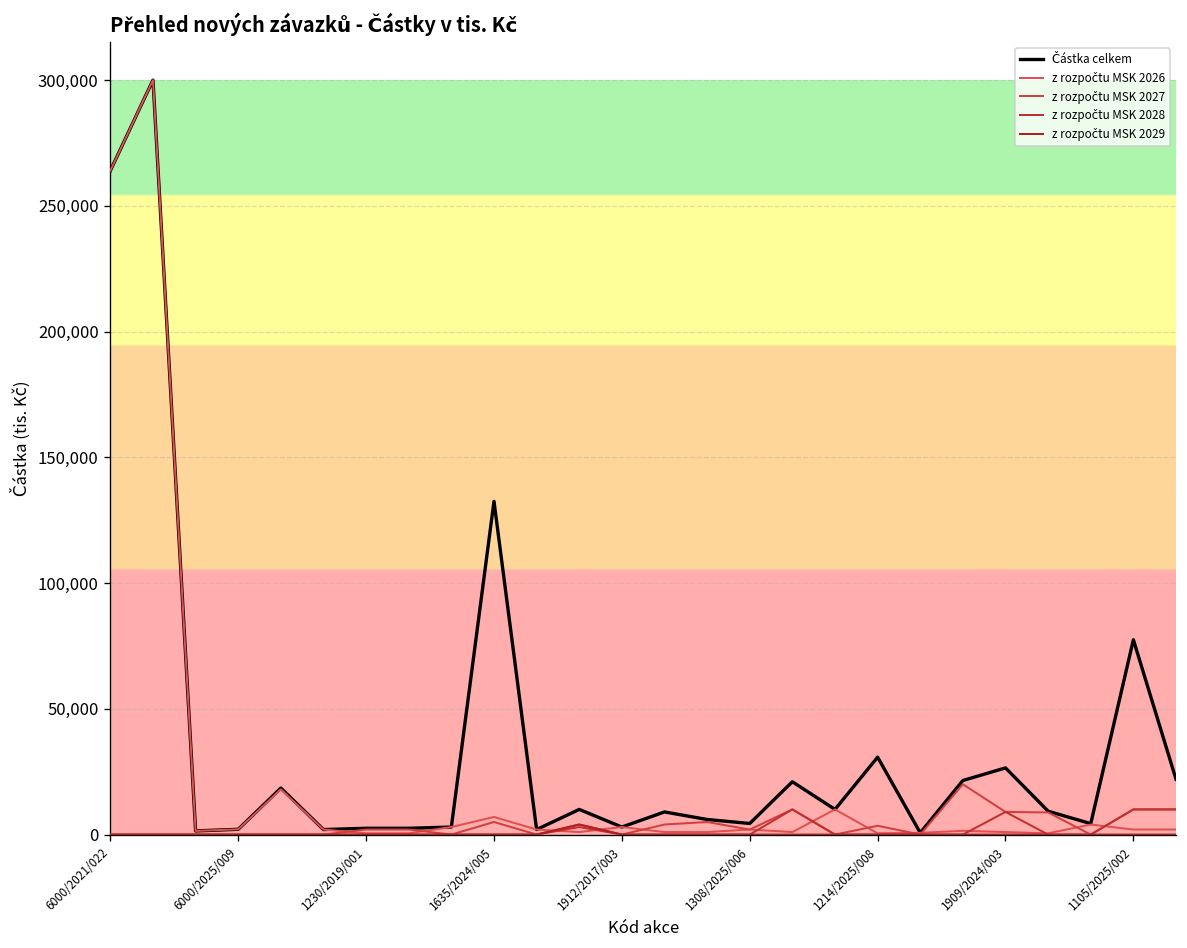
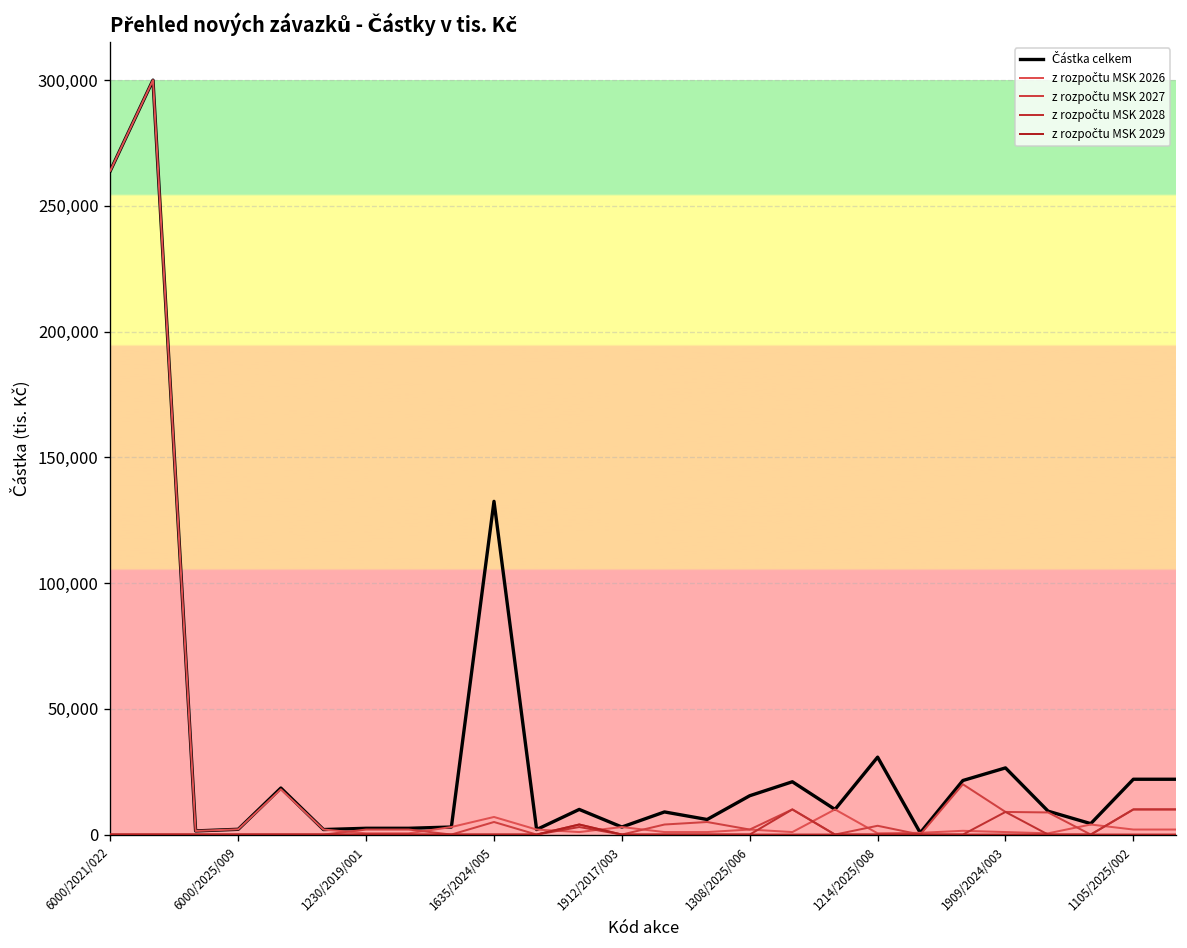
Částka celkem, 1308/2025/006: 4,000 -> 15,000
Částka celkem, 1105/2025/002: 77,000 -> 22,000
